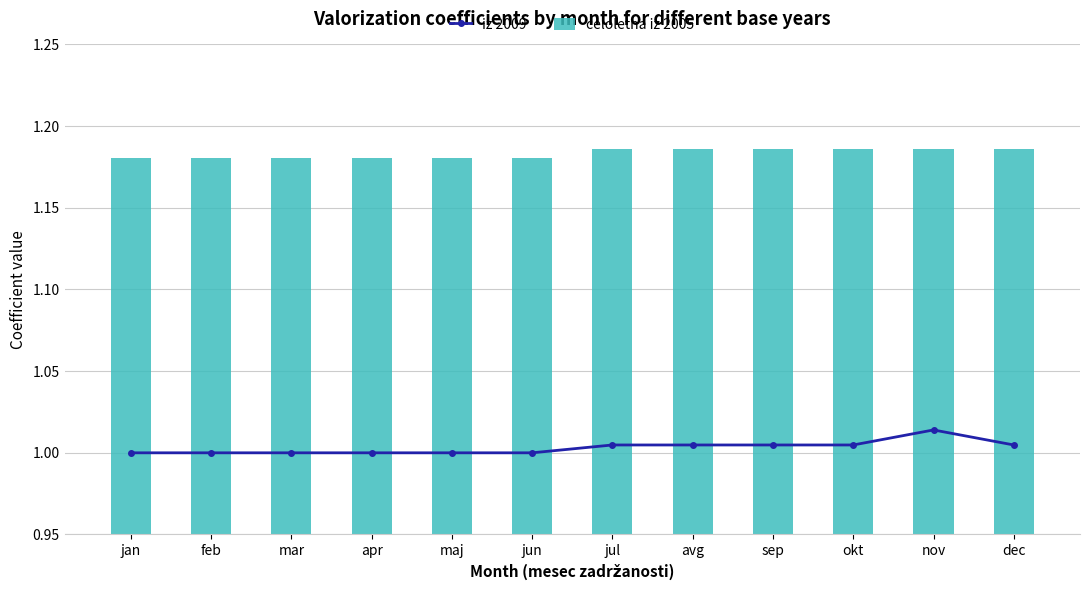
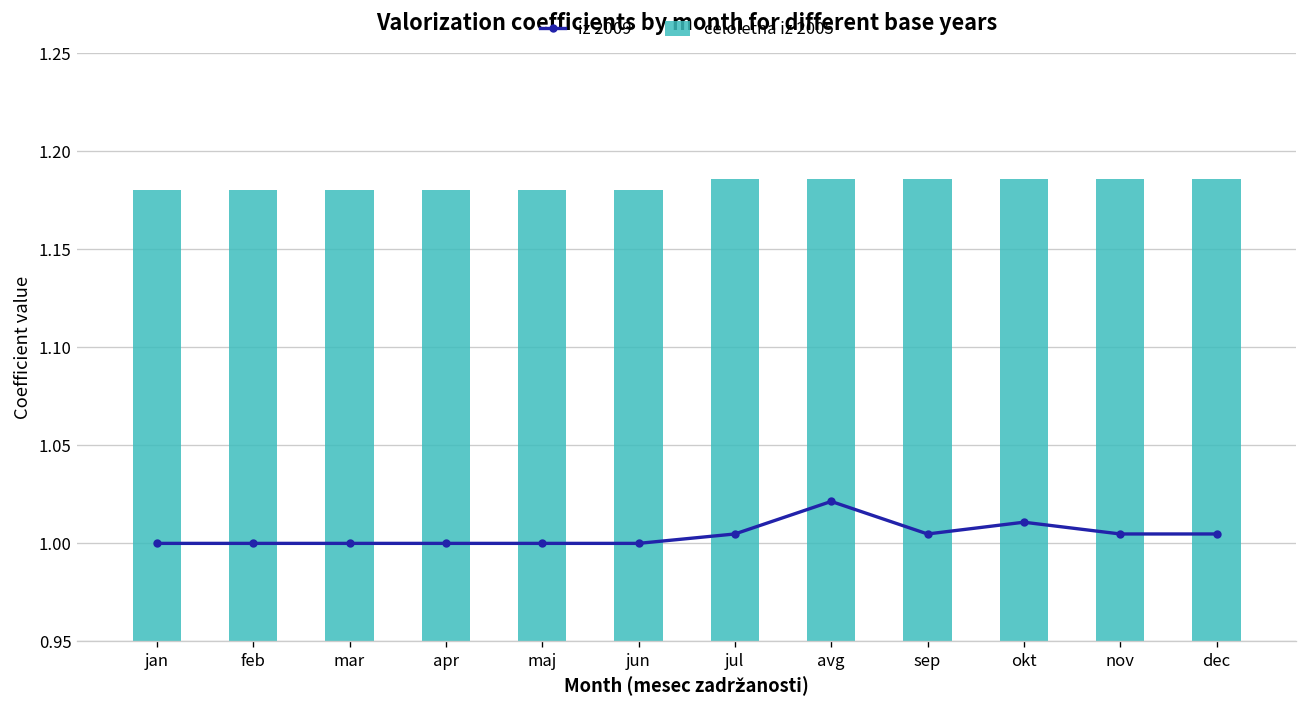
iz 2009, avg: 1.005 -> 1.021
iz 2009, okt: 1.005 -> 1.011
iz 2009, nov: 1.014 -> 1.005
